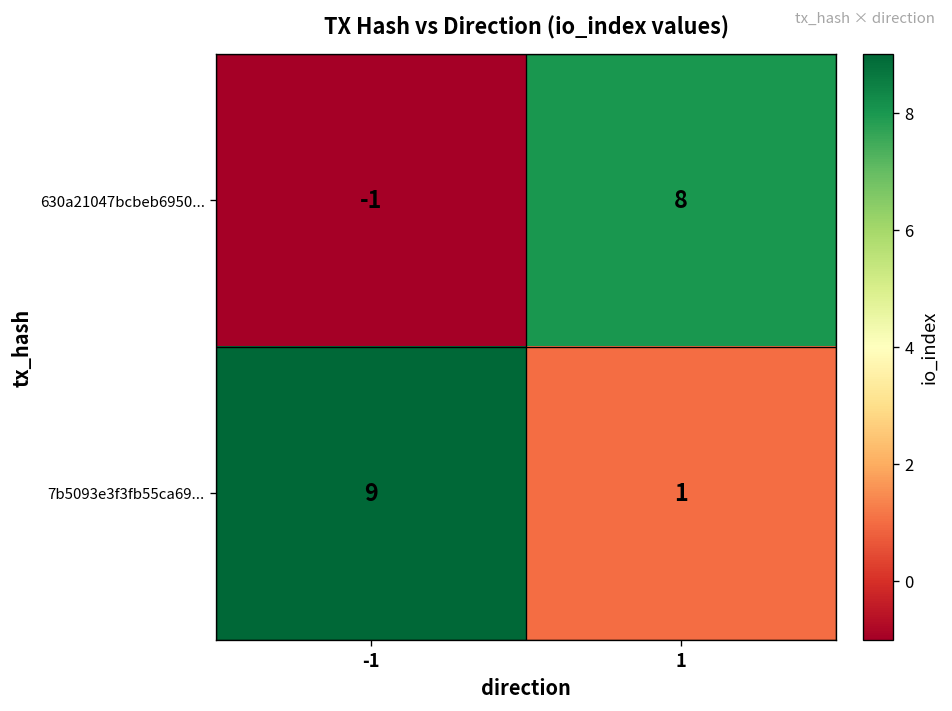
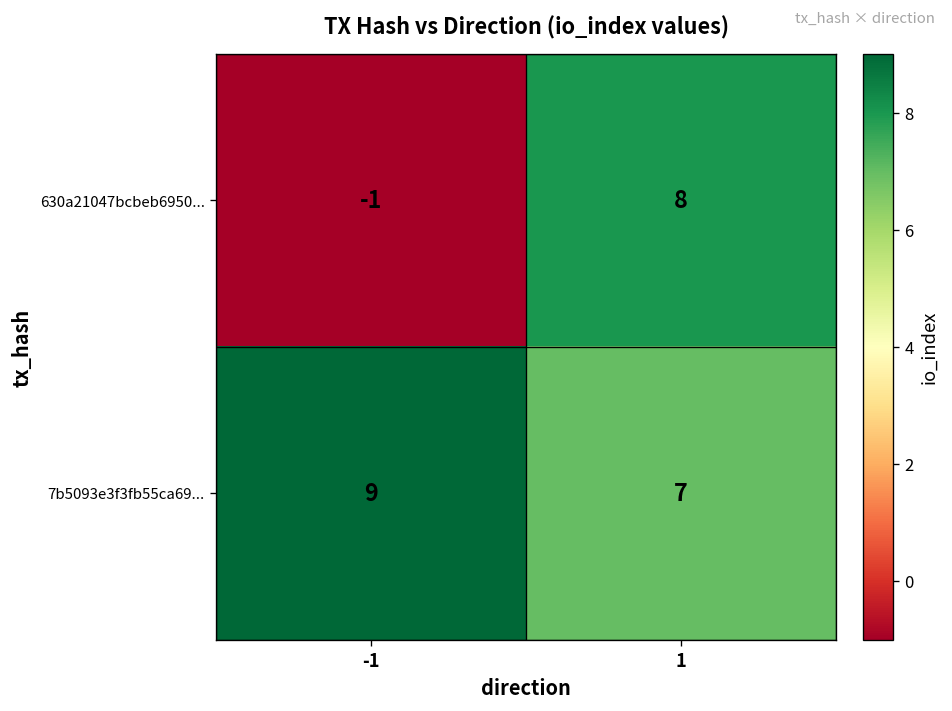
7b5093e3f3fb55ca69..., 1: 1 -> 7
